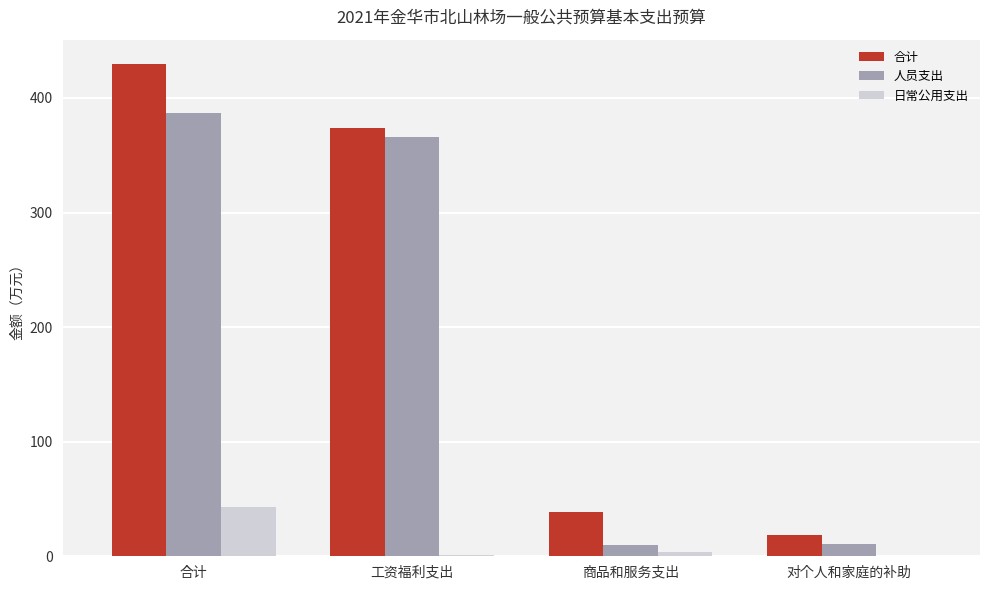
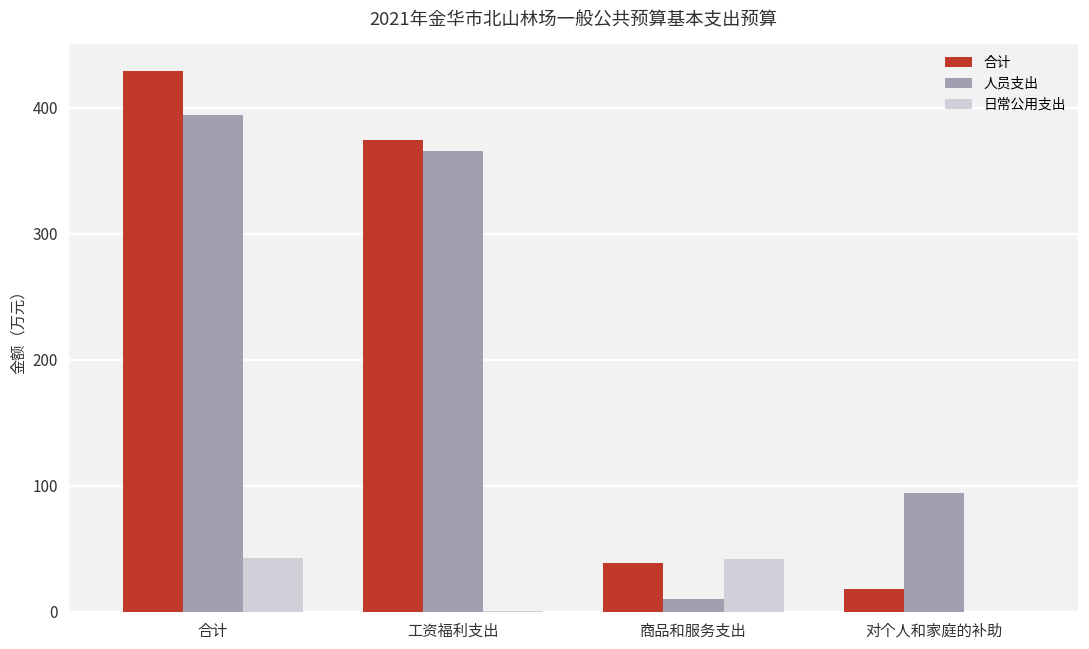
人员支出, 合计: 387 -> 394
日常公用支出, 商品和服务支出: 4 -> 42
人员支出, 对个人和家庭的补助: 11 -> 94
